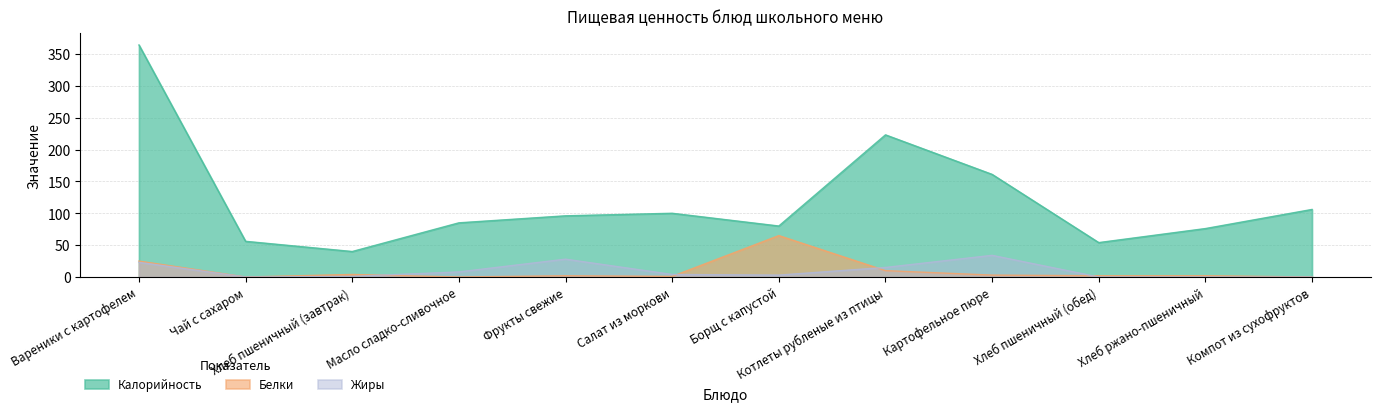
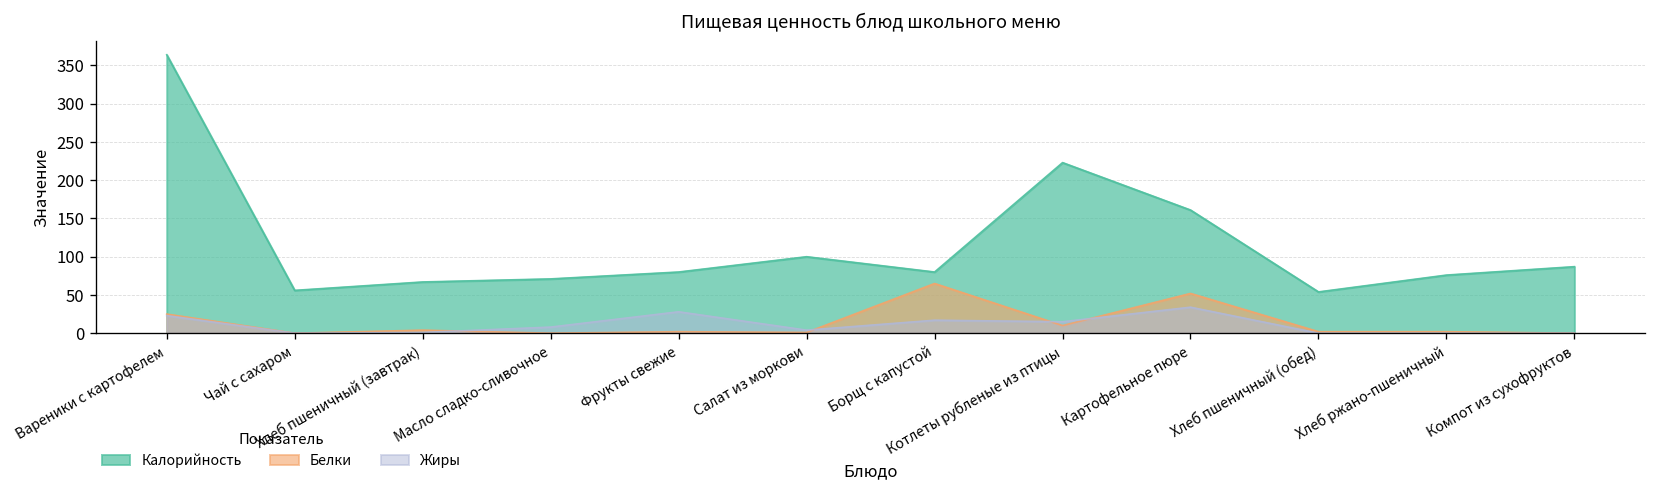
Калорийность, Хлеб пшеничный (завтрак): 40 -> 70
Калорийность, Масло сладко-сливочное: 90 -> 70
Калорийность, Фрукты свежие: 100 -> 80
Жиры, Борщ с капустой: 0 -> 20
Белки, Картофельное пюре: 0 -> 50
Калорийность, Компот из сухофруктов: 110 -> 90
